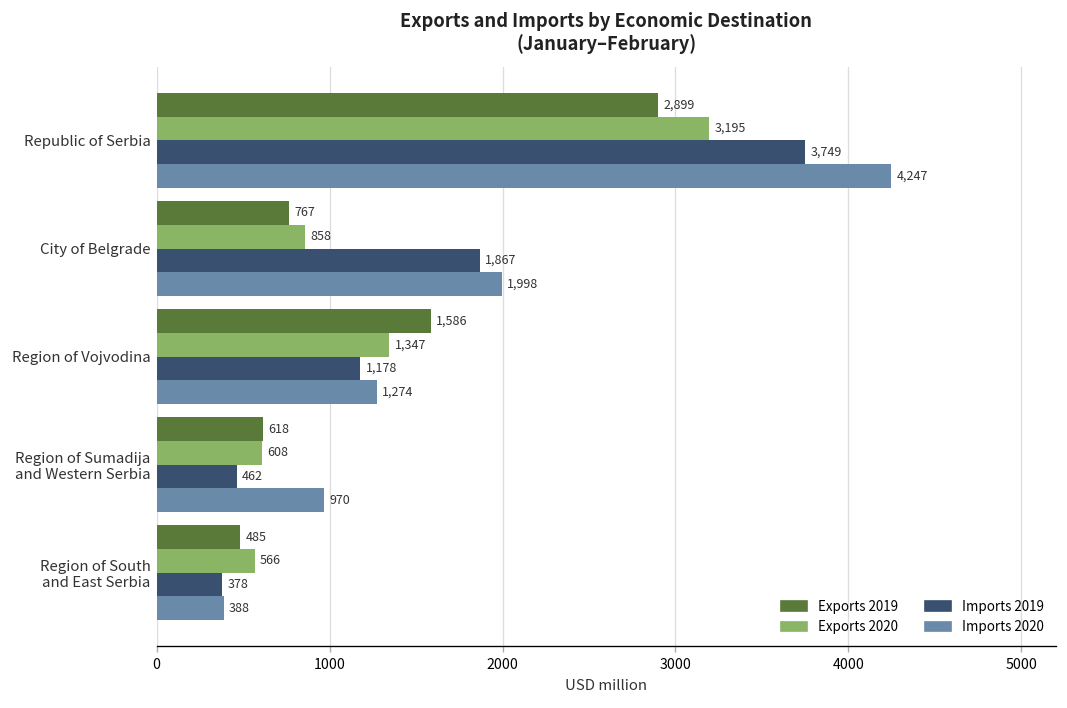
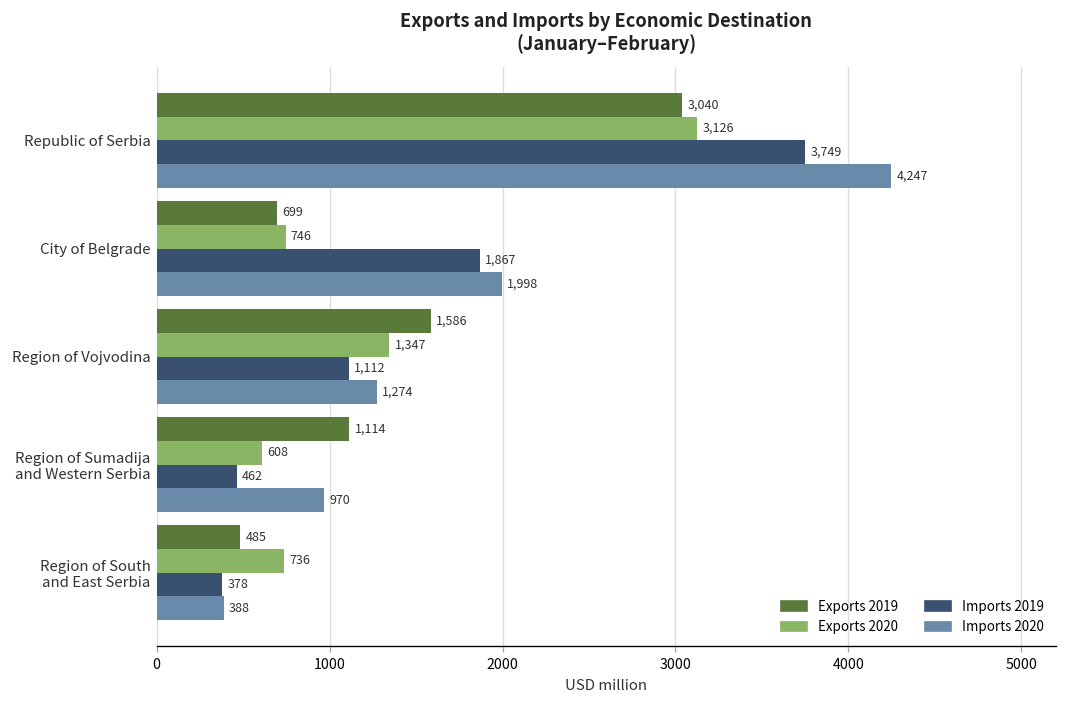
Exports 2019, Republic of Serbia: 2,899 -> 3,040
Exports 2020, Republic of Serbia: 3,195 -> 3,126
Exports 2019, City of Belgrade: 767 -> 699
Exports 2020, City of Belgrade: 858 -> 746
Imports 2019, Region of Vojvodina: 1,178 -> 1,112
Exports 2019, Region of Sumadija and Western Serbia: 618 -> 1,114
Exports 2020, Region of South and East Serbia: 566 -> 736
